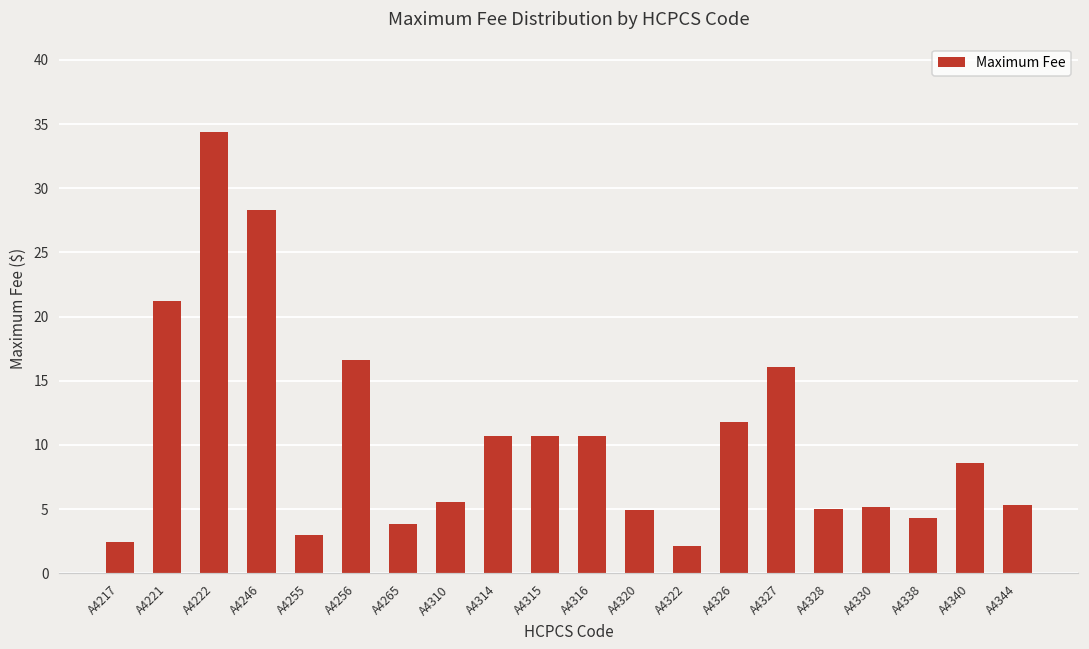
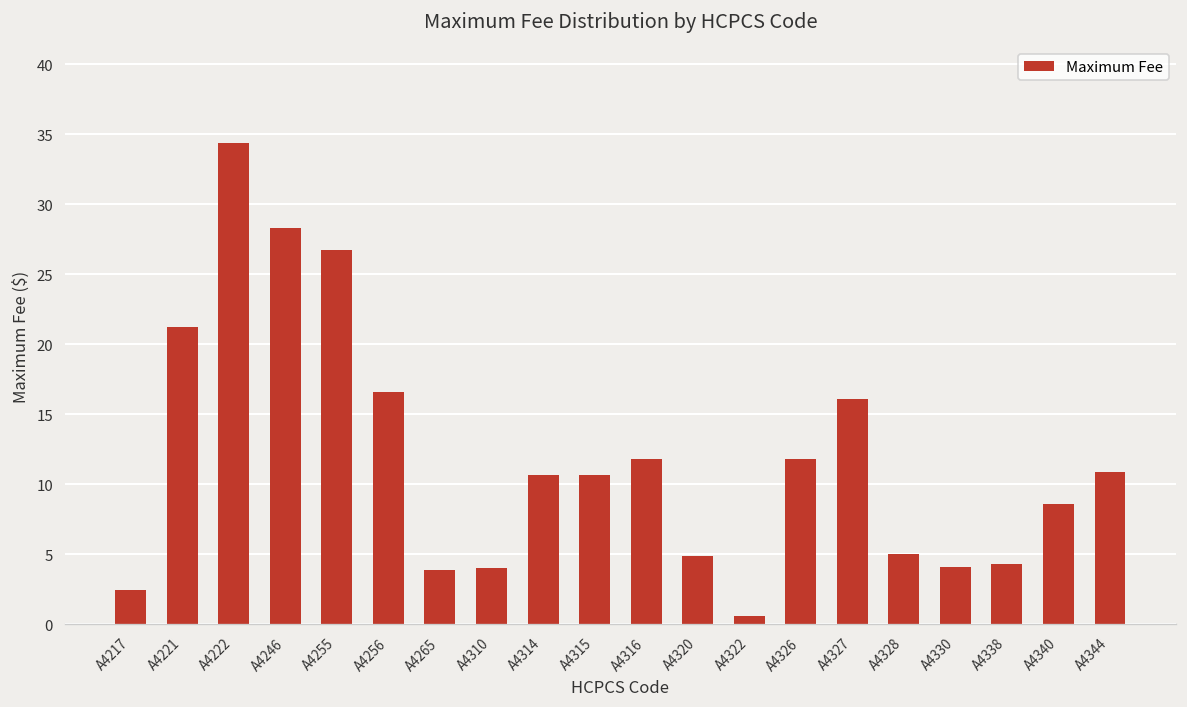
A4255: 3.0 -> 26.8
A4310: 5.5 -> 4.0
A4316: 10.7 -> 11.8
A4322: 2.2 -> 0.6
A4330: 5.2 -> 4.1
A4344: 5.3 -> 10.9
